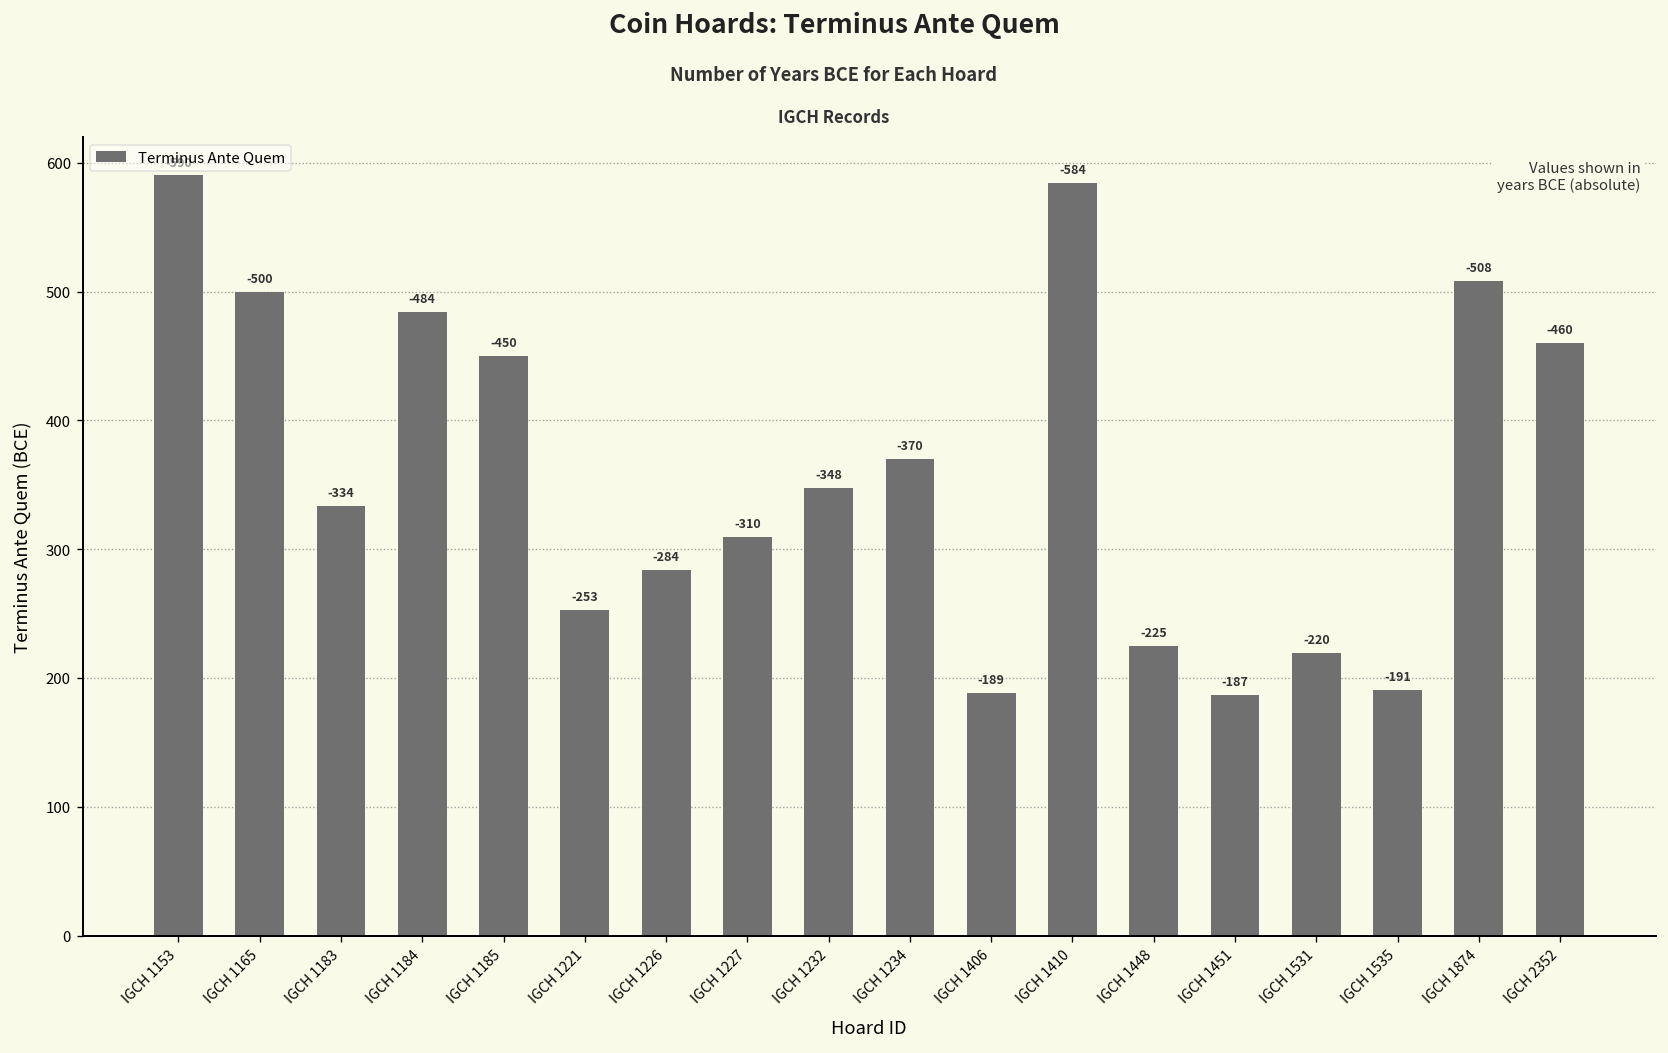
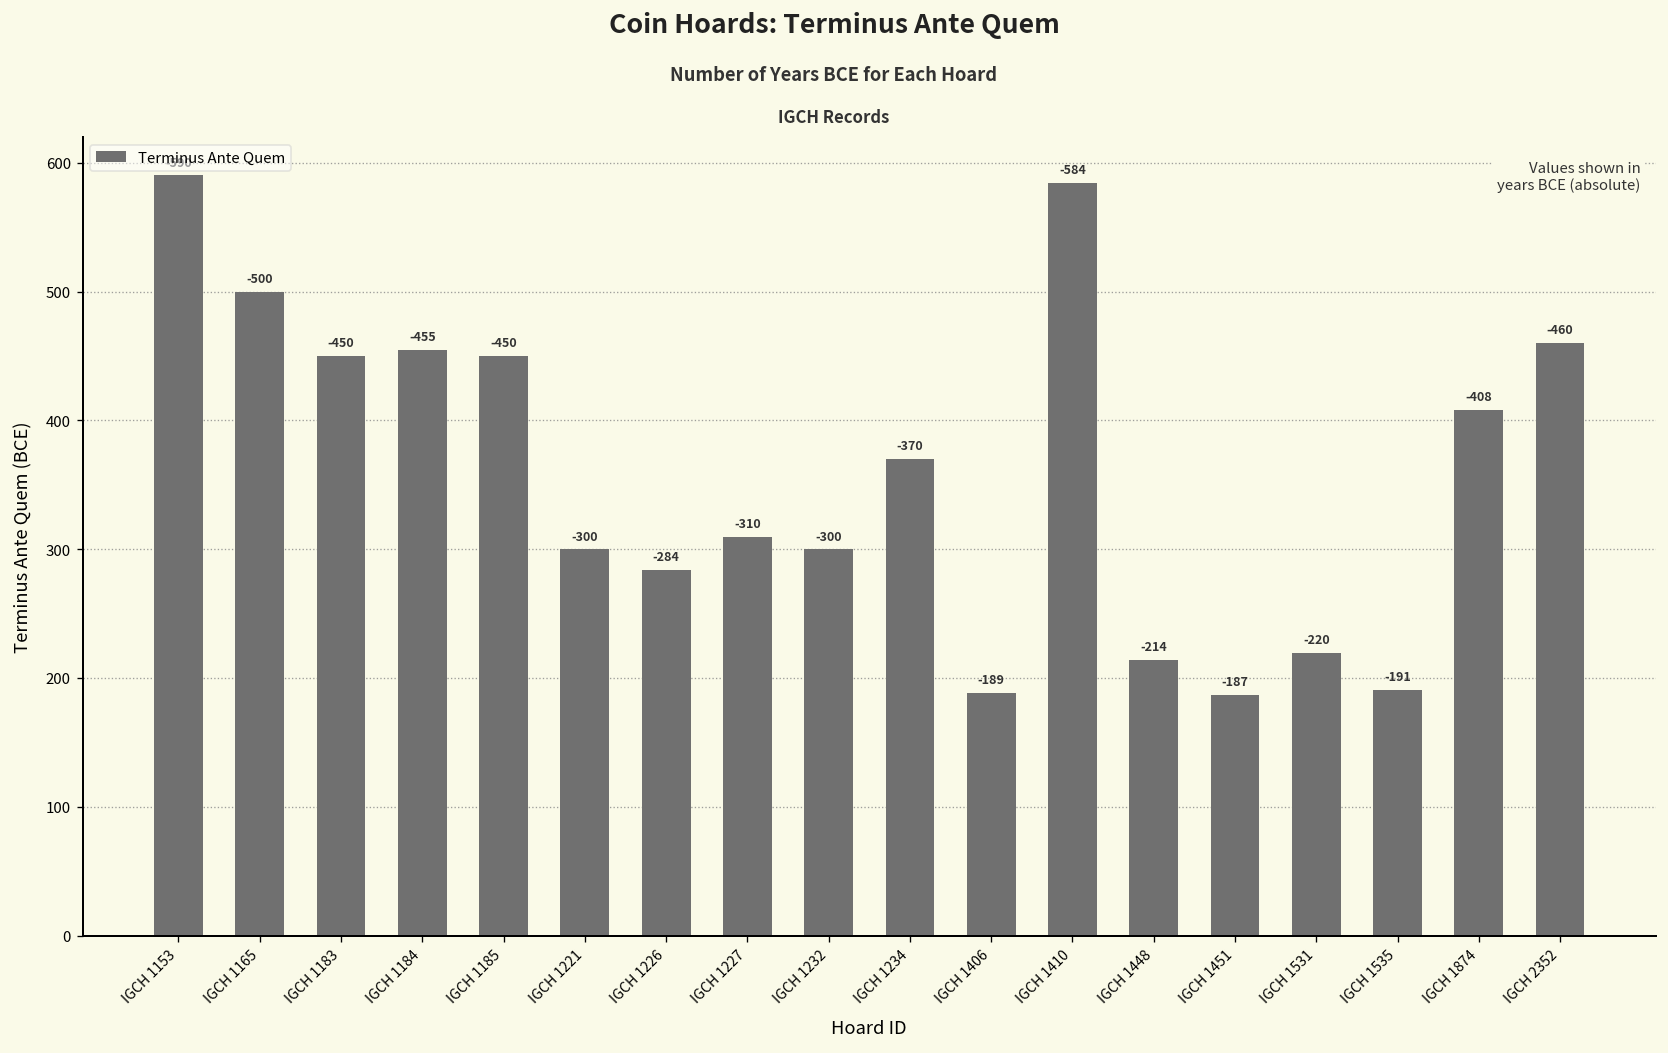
IGCH 1183: -334 -> -450
IGCH 1184: -484 -> -455
IGCH 1221: -253 -> -300
IGCH 1232: -348 -> -300
IGCH 1448: -225 -> -214
IGCH 1874: -508 -> -408
